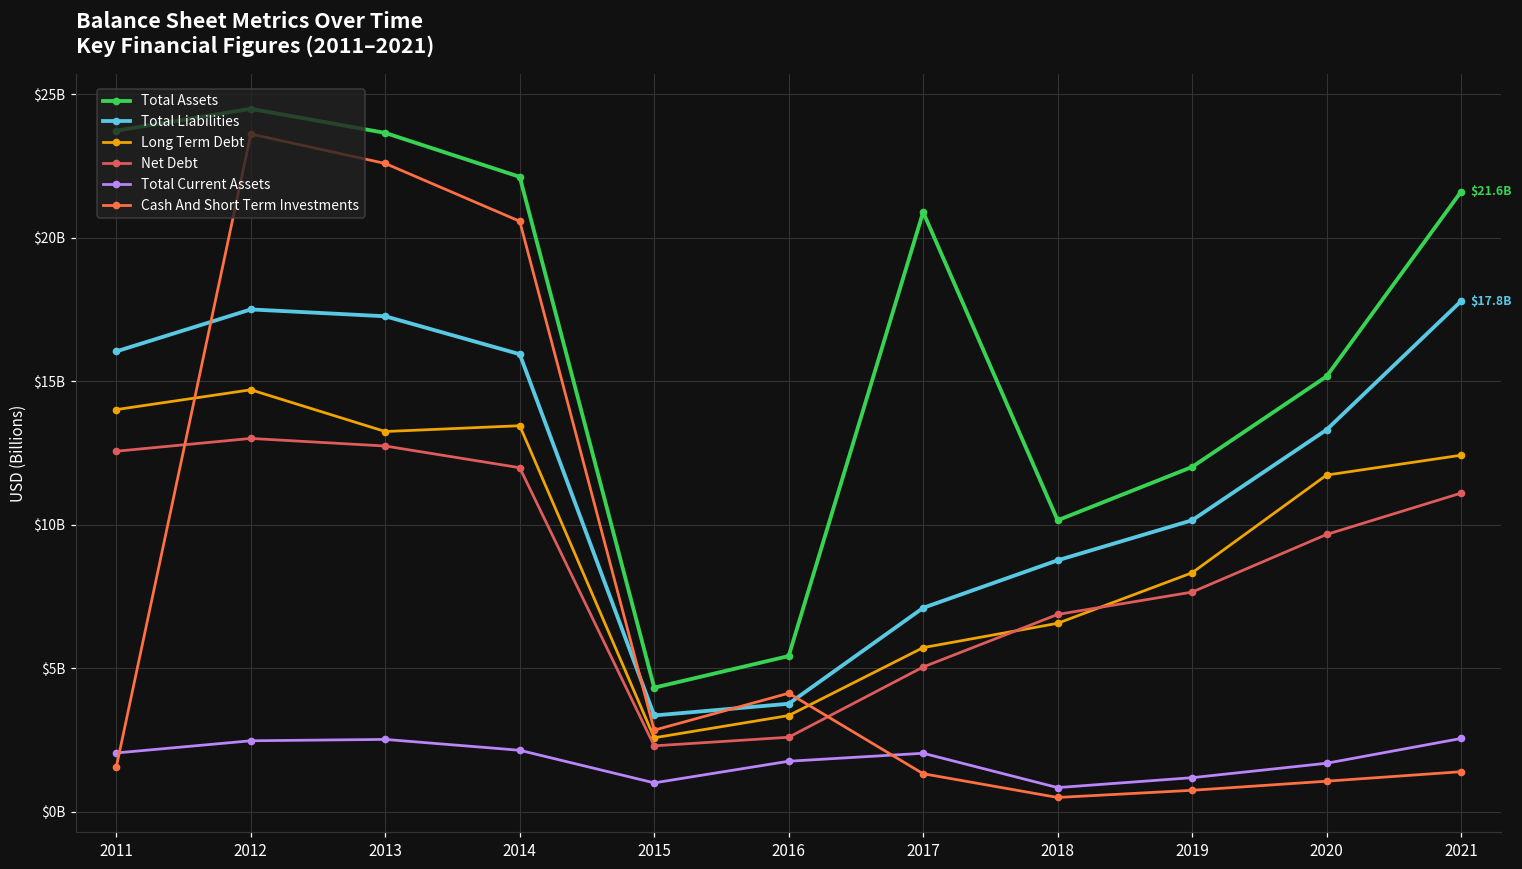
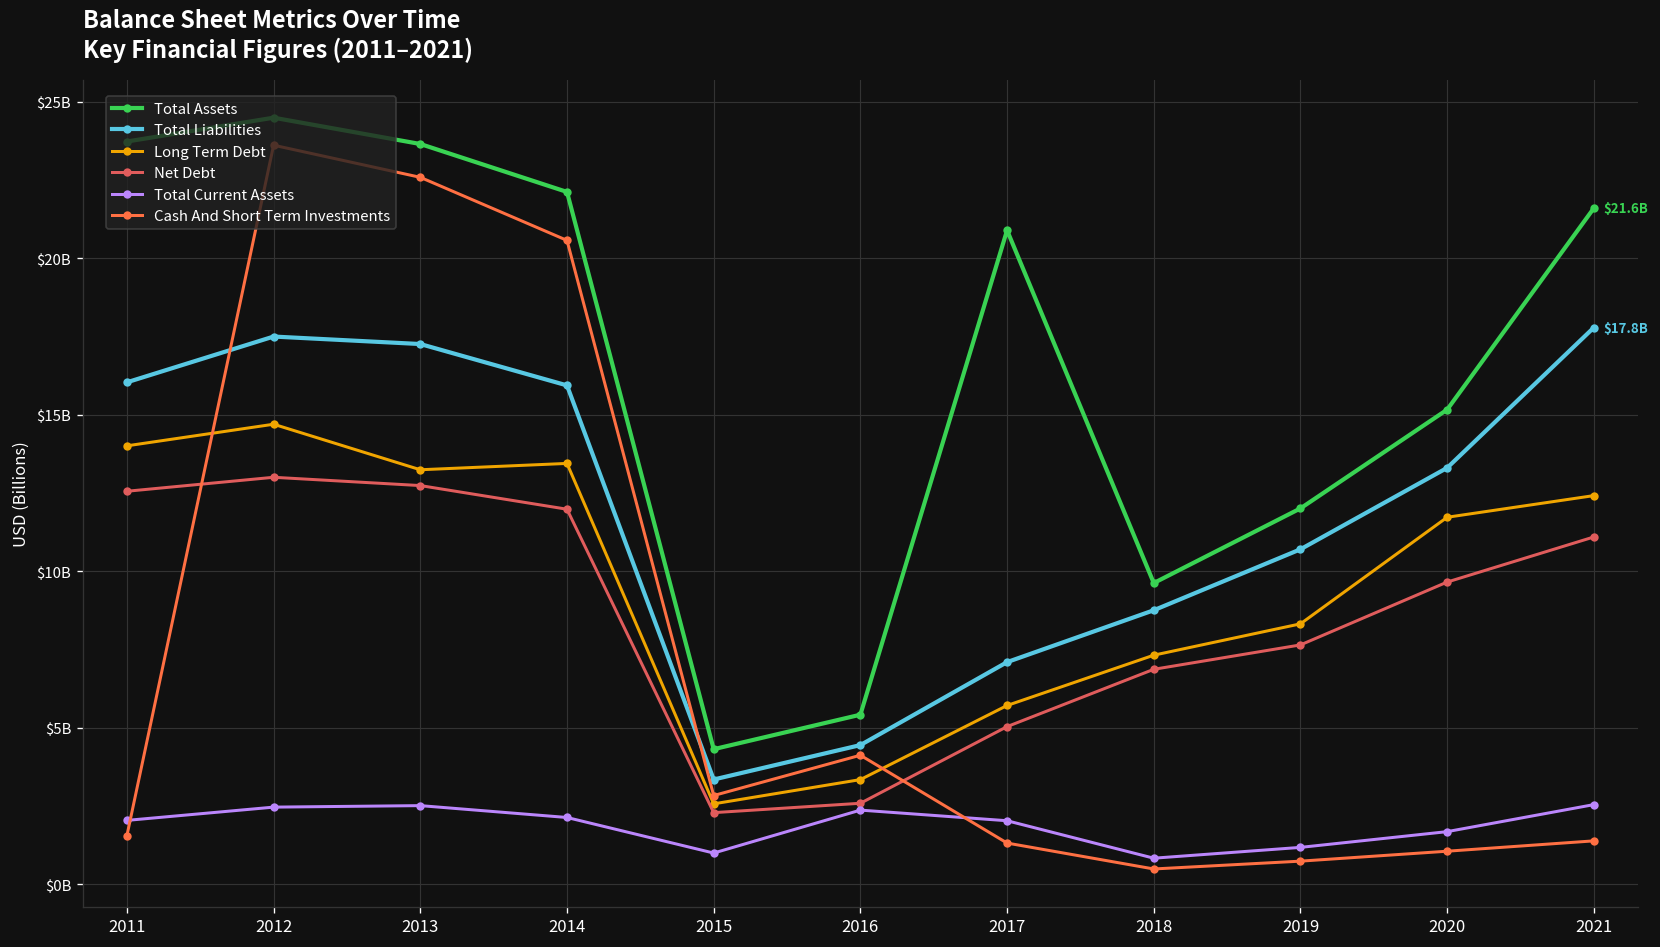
Total Liabilities, 2016: $3800000000 -> $4500000000
Total Current Assets, 2016: $1800000000 -> $2400000000
Total Assets, 2018: $10200000000 -> $9600000000
Long Term Debt, 2018: $6600000000 -> $7300000000
Total Liabilities, 2019: $10200000000 -> $10700000000
